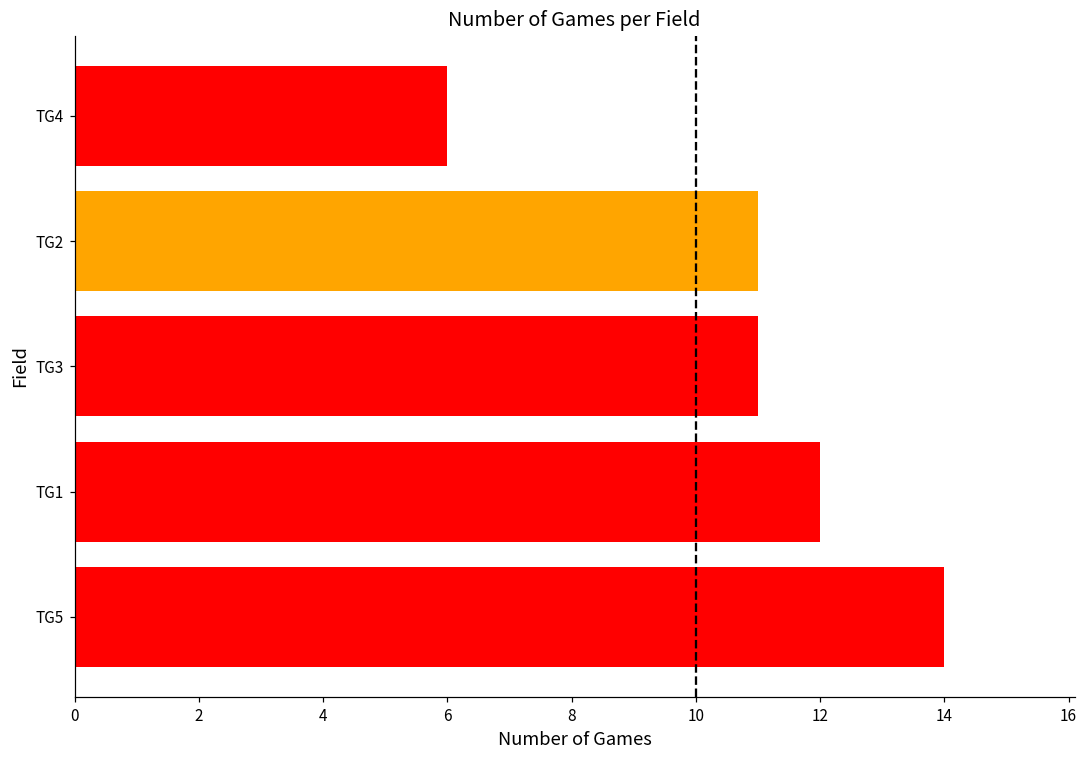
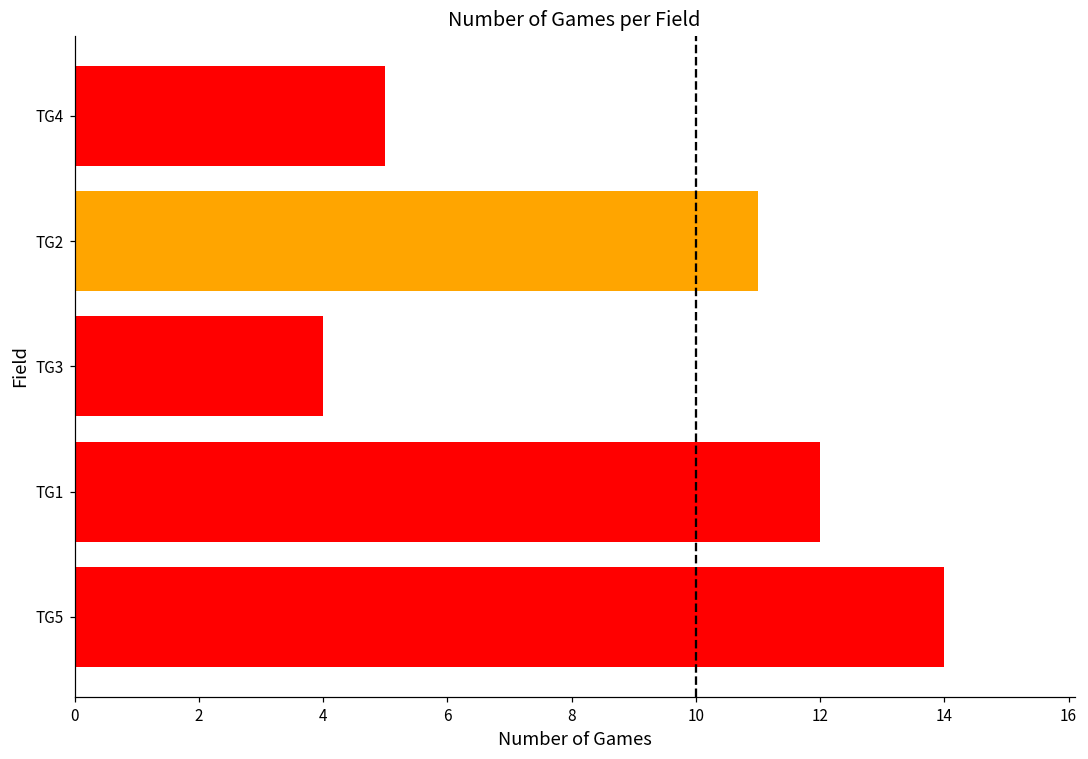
TG4: 6 -> 5
TG3: 11 -> 4
